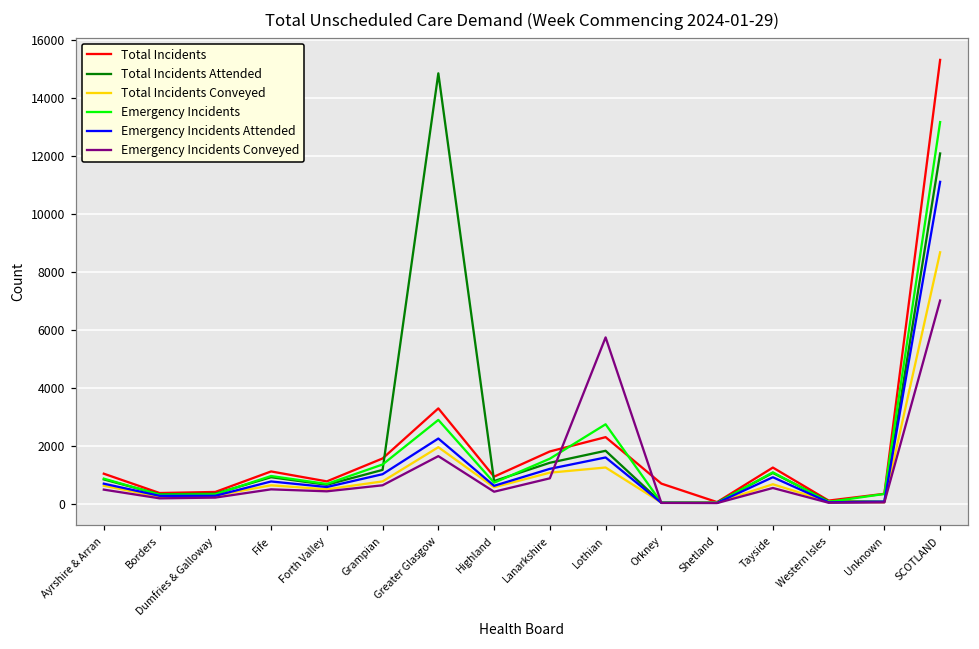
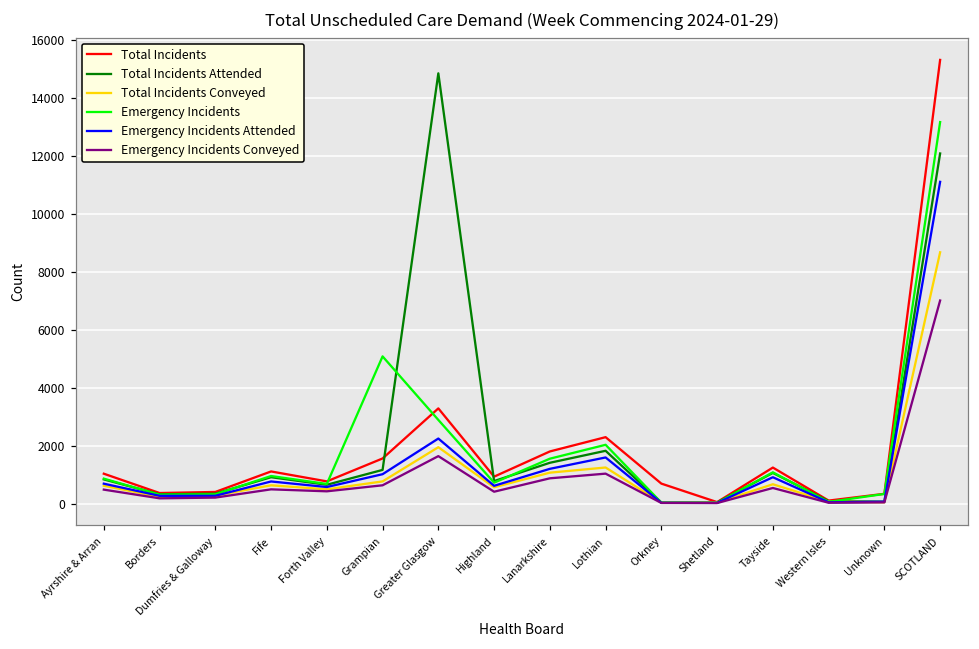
Emergency Incidents, Grampian: 1300 -> 5100
Emergency Incidents, Lothian: 2700 -> 2000
Emergency Incidents Conveyed, Lothian: 5700 -> 1000
